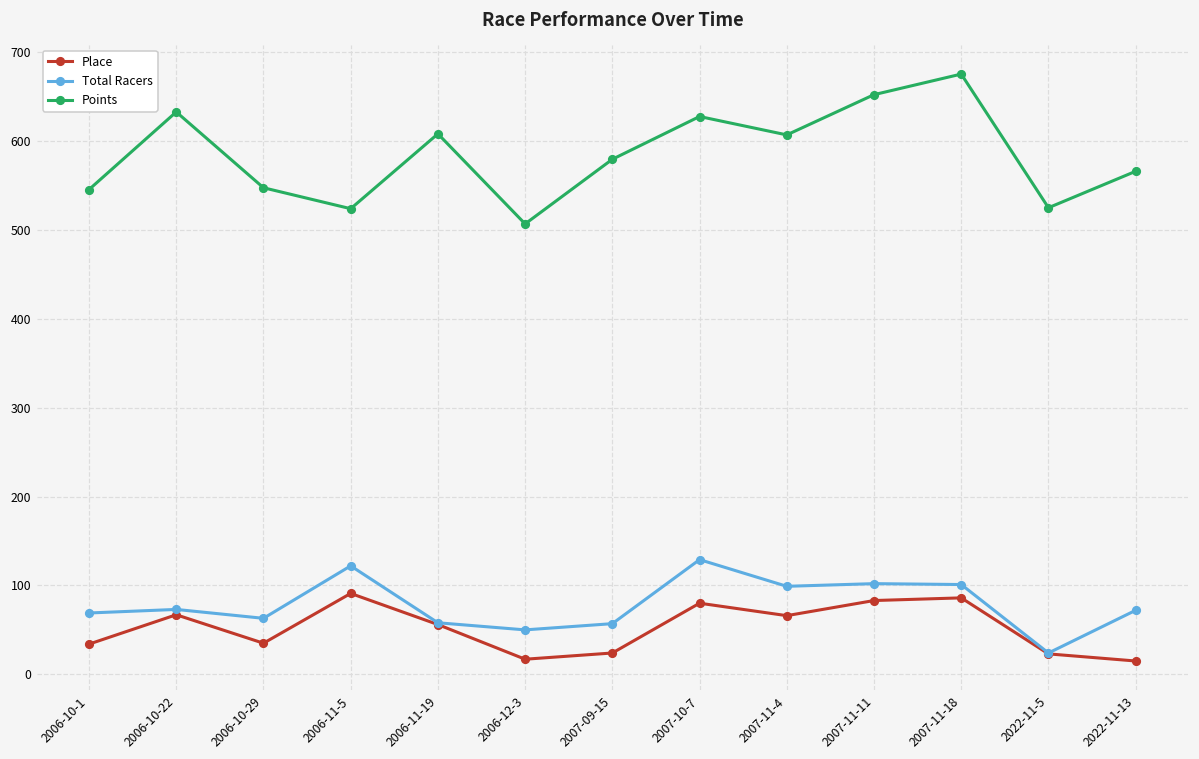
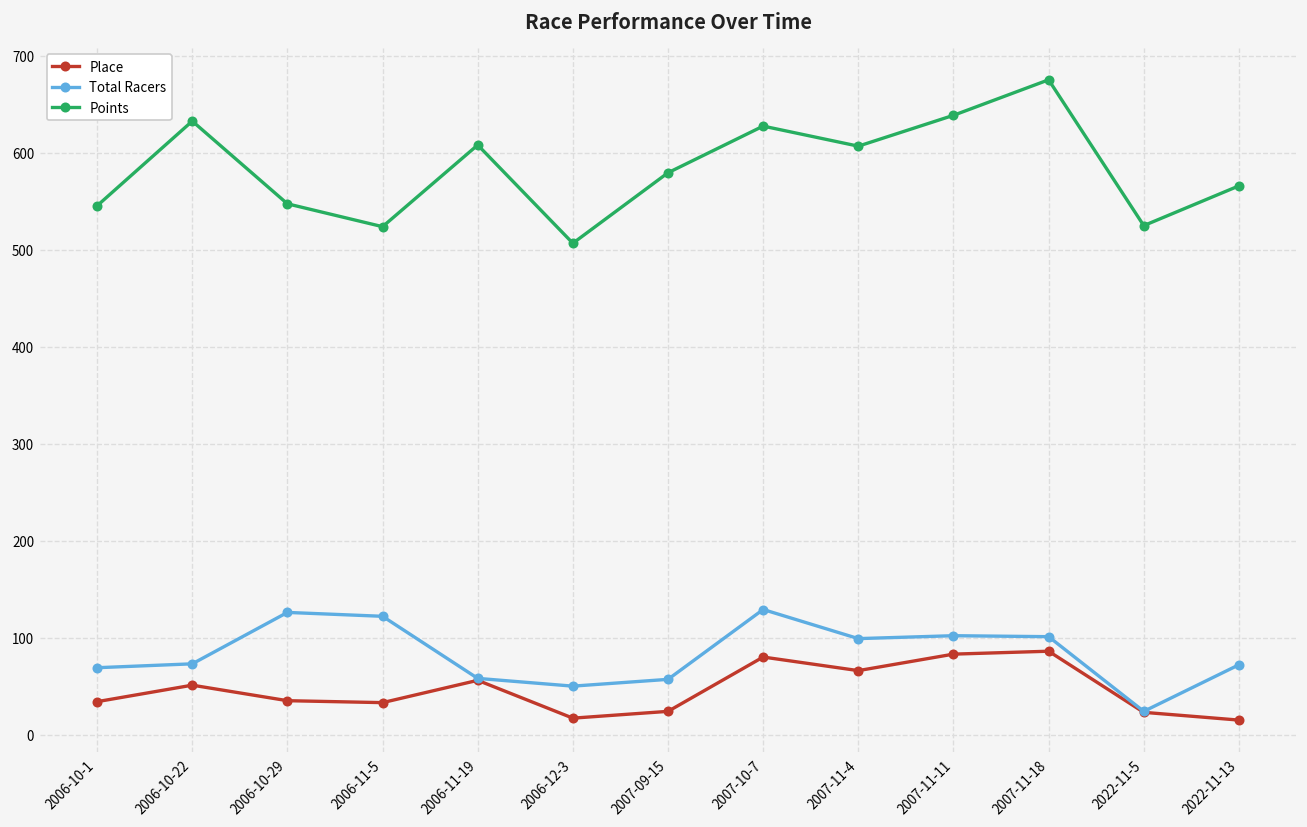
Place, 2006-10-22: 70 -> 50
Total Racers, 2006-10-29: 60 -> 130
Place, 2006-11-5: 90 -> 30
Points, 2007-11-11: 650 -> 640
